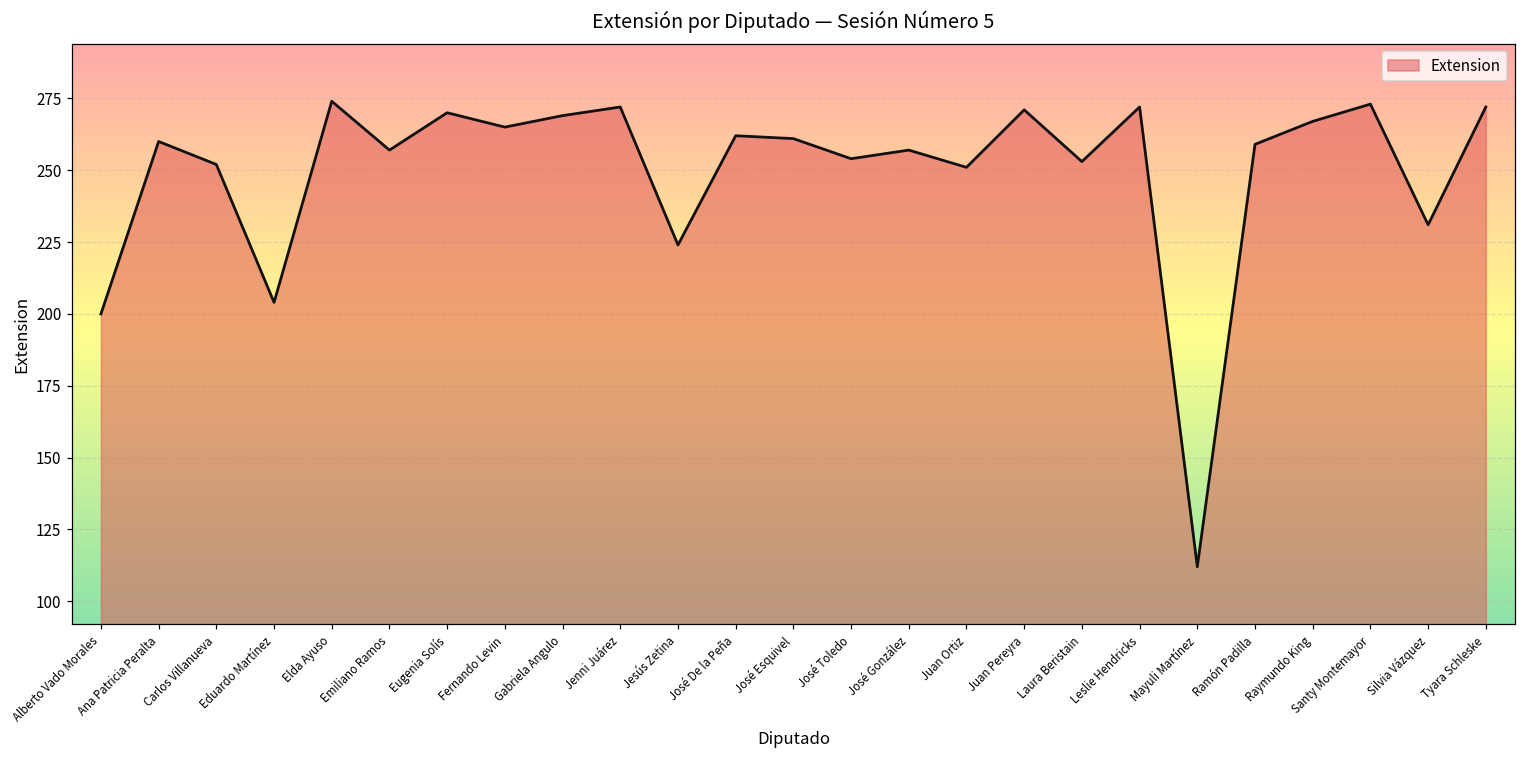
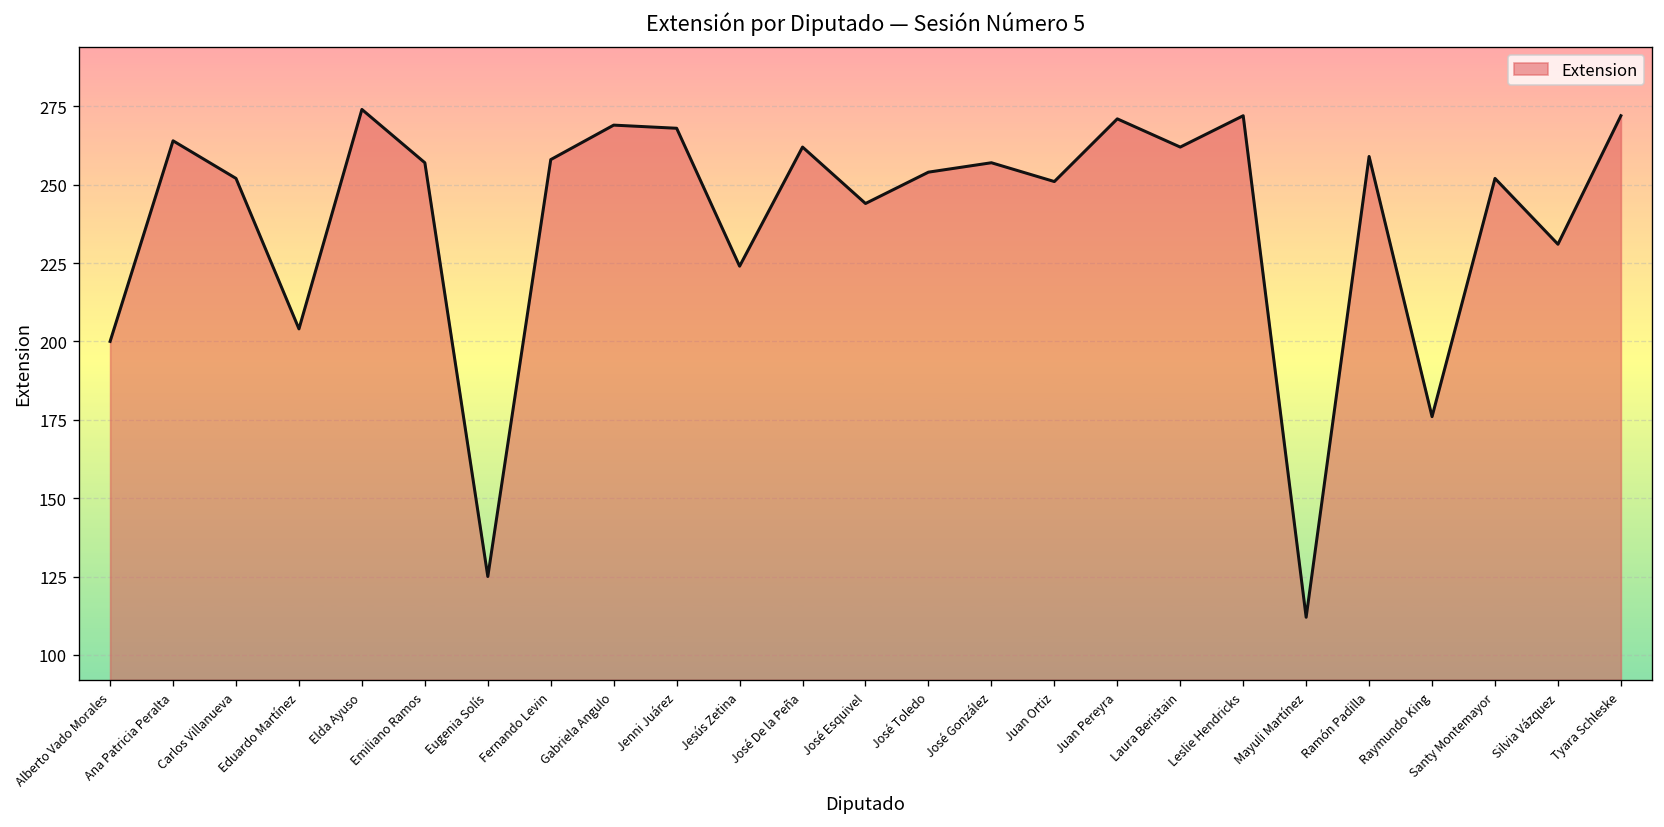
Ana Patricia Peralta: 260 -> 264
Eugenia Solís: 270 -> 125
Fernando Levin: 265 -> 258
Jenni Juárez: 272 -> 268
José Esquivel: 261 -> 244
Laura Beristain: 253 -> 262
Raymundo King: 267 -> 176
Santy Montemayor: 273 -> 252
